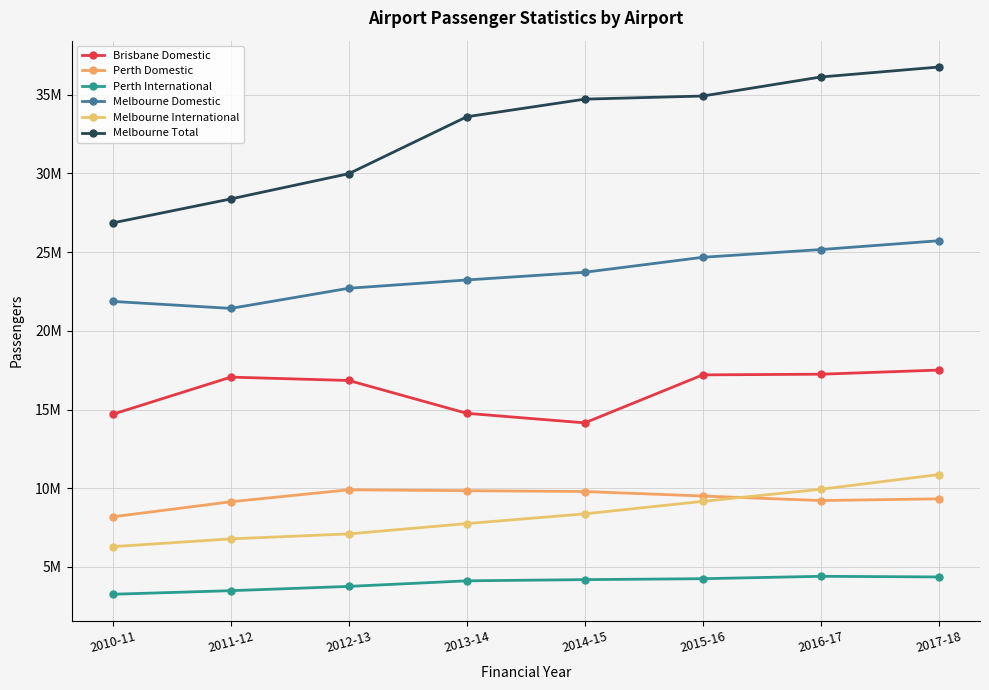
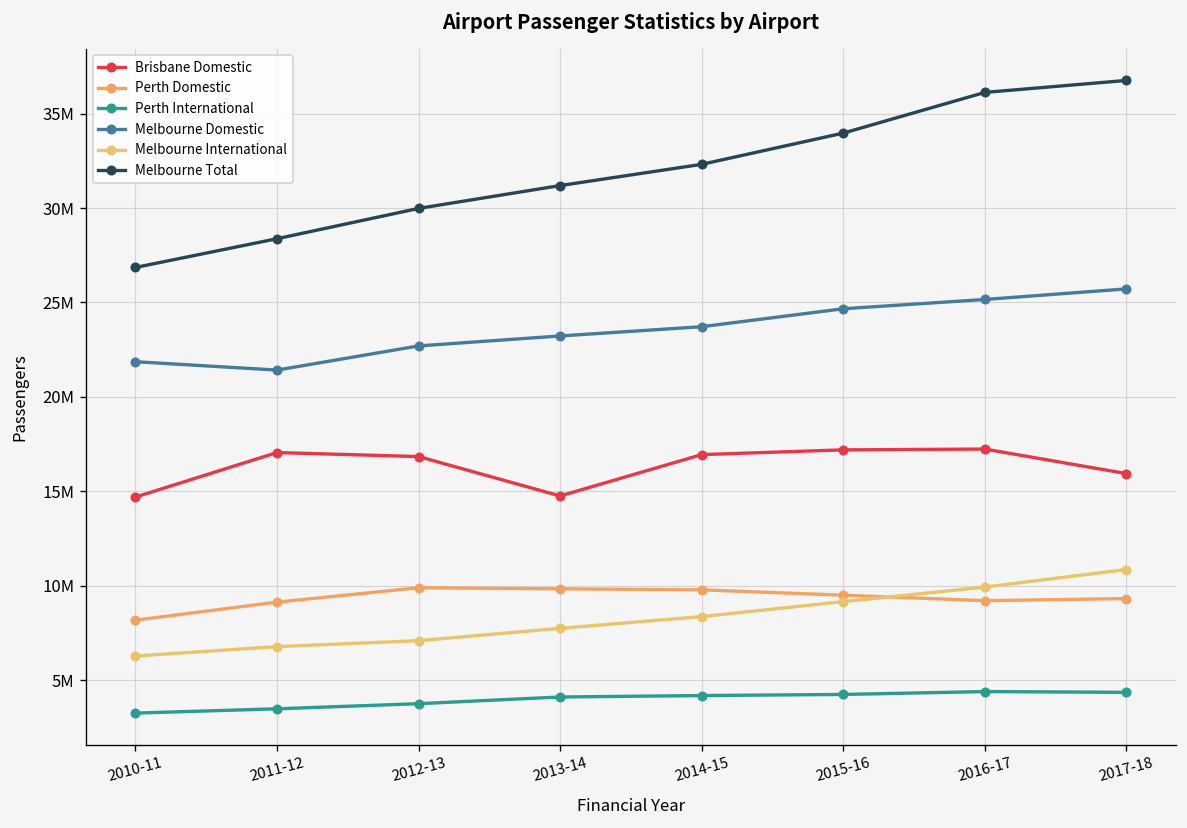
Melbourne Total, 2013-14: 33600000 -> 31200000
Brisbane Domestic, 2014-15: 14200000 -> 16900000
Melbourne Total, 2014-15: 34700000 -> 32300000
Melbourne Total, 2015-16: 34900000 -> 34000000
Brisbane Domestic, 2017-18: 17500000 -> 15900000
